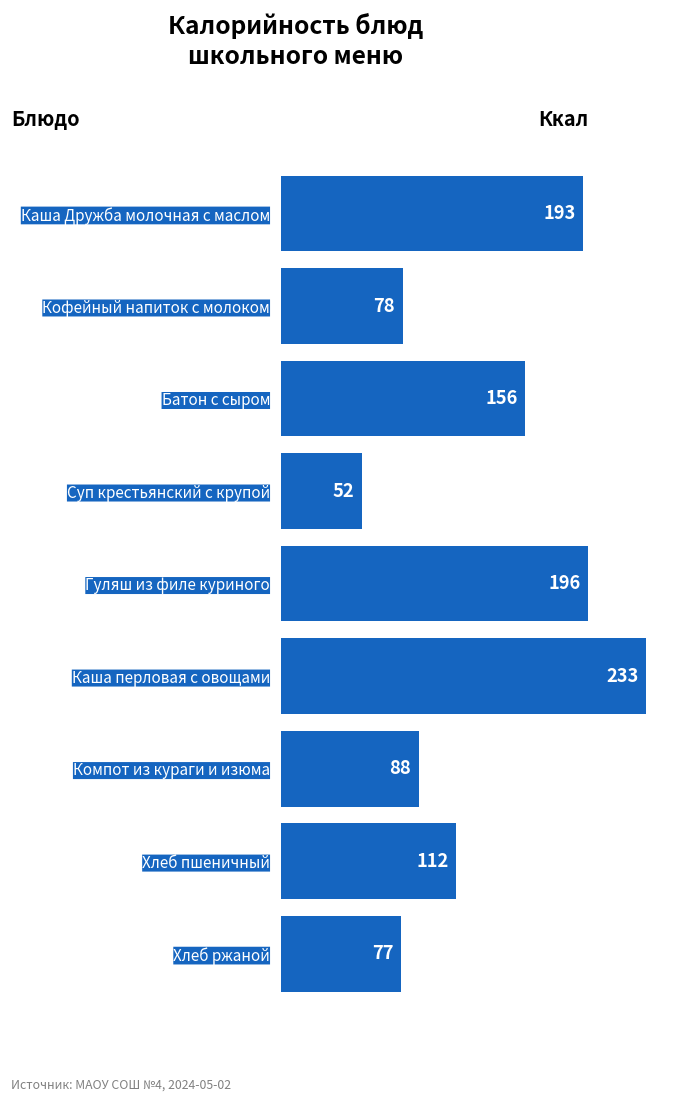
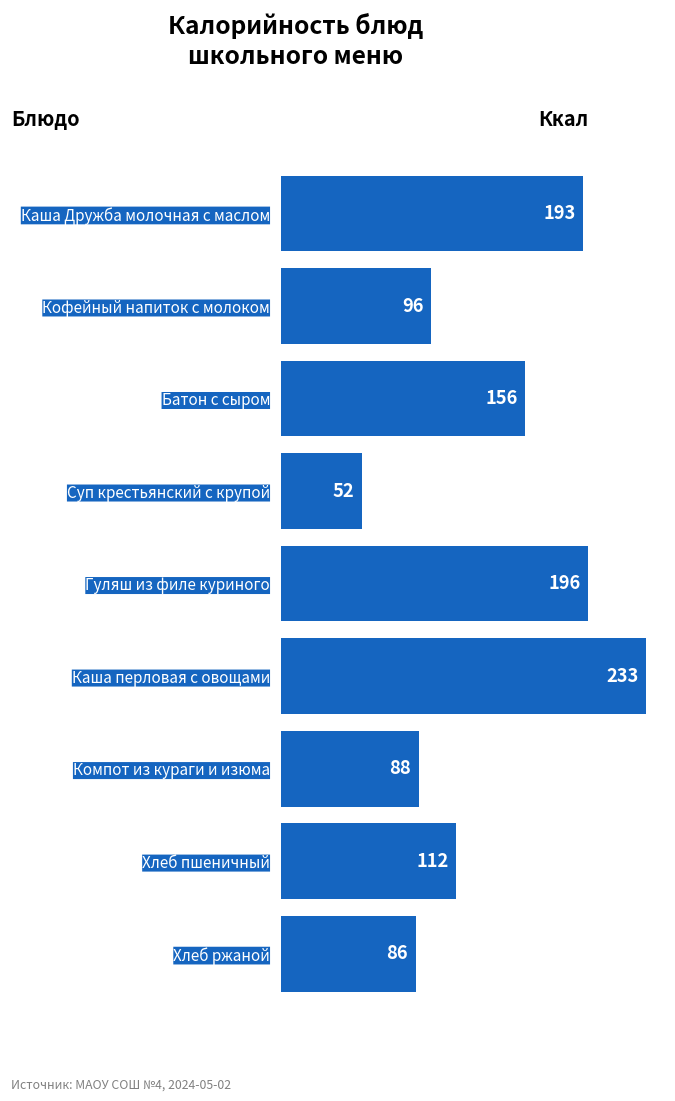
Кофейный напиток с молоком: 78 -> 96
Хлеб ржаной: 77 -> 86
